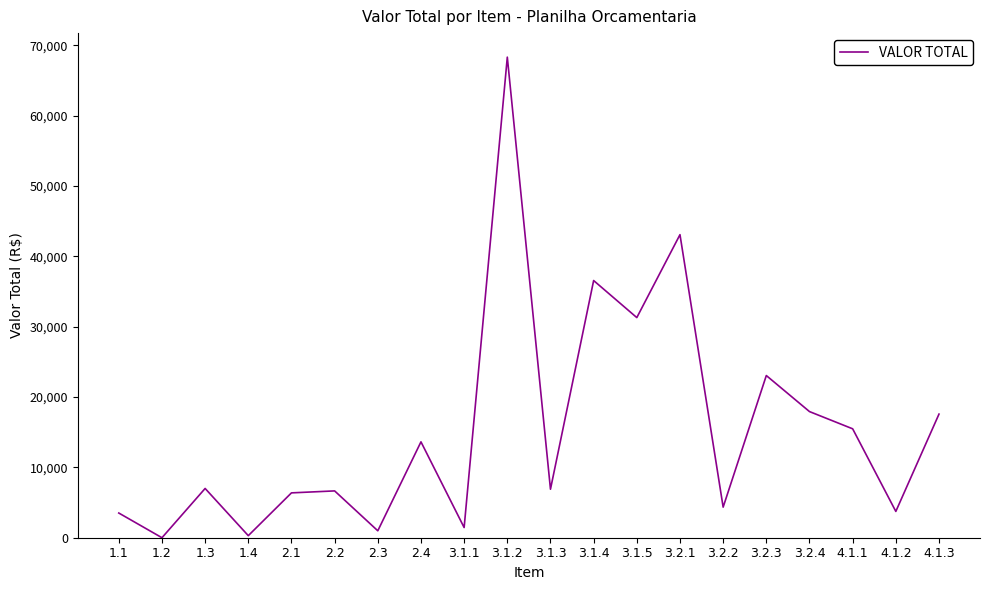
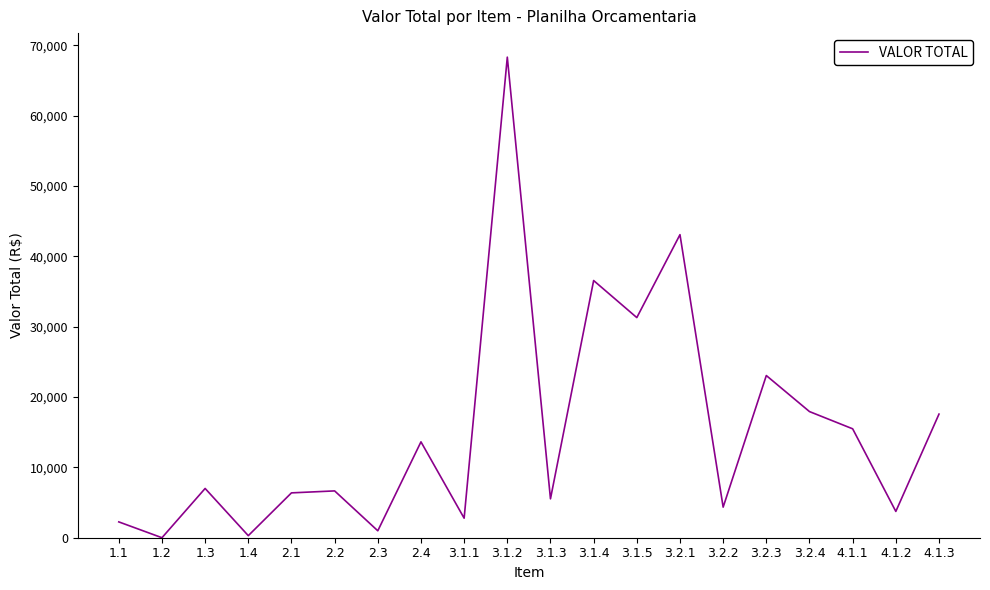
1.1: 4,000 -> 2,000
3.1.1: 1,000 -> 3,000
3.1.3: 7,000 -> 6,000
